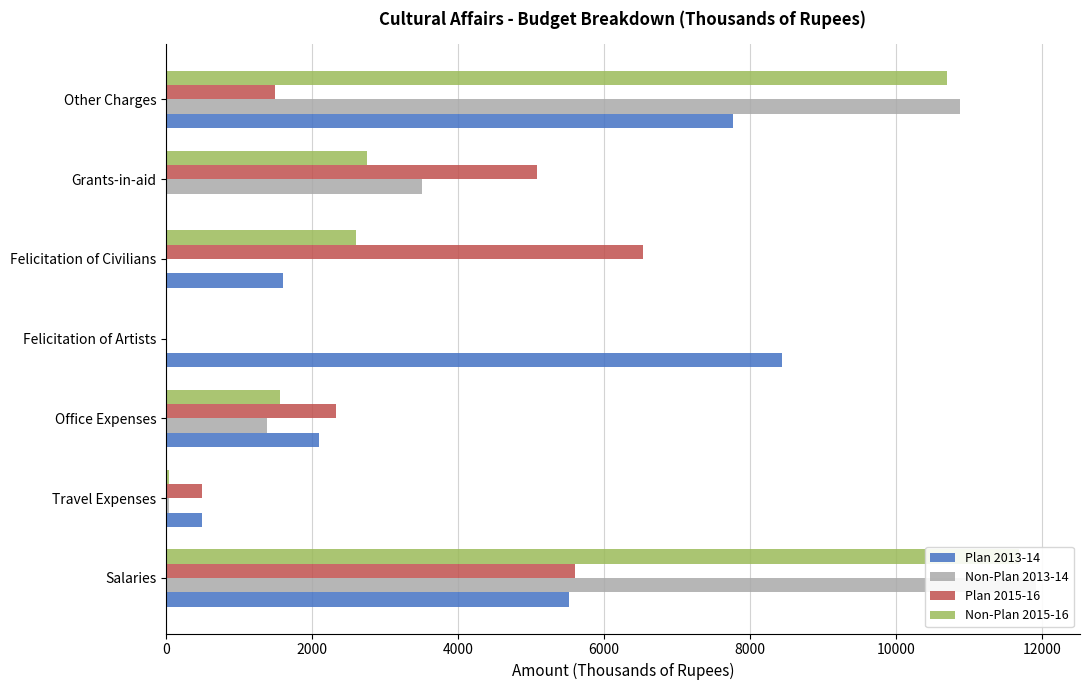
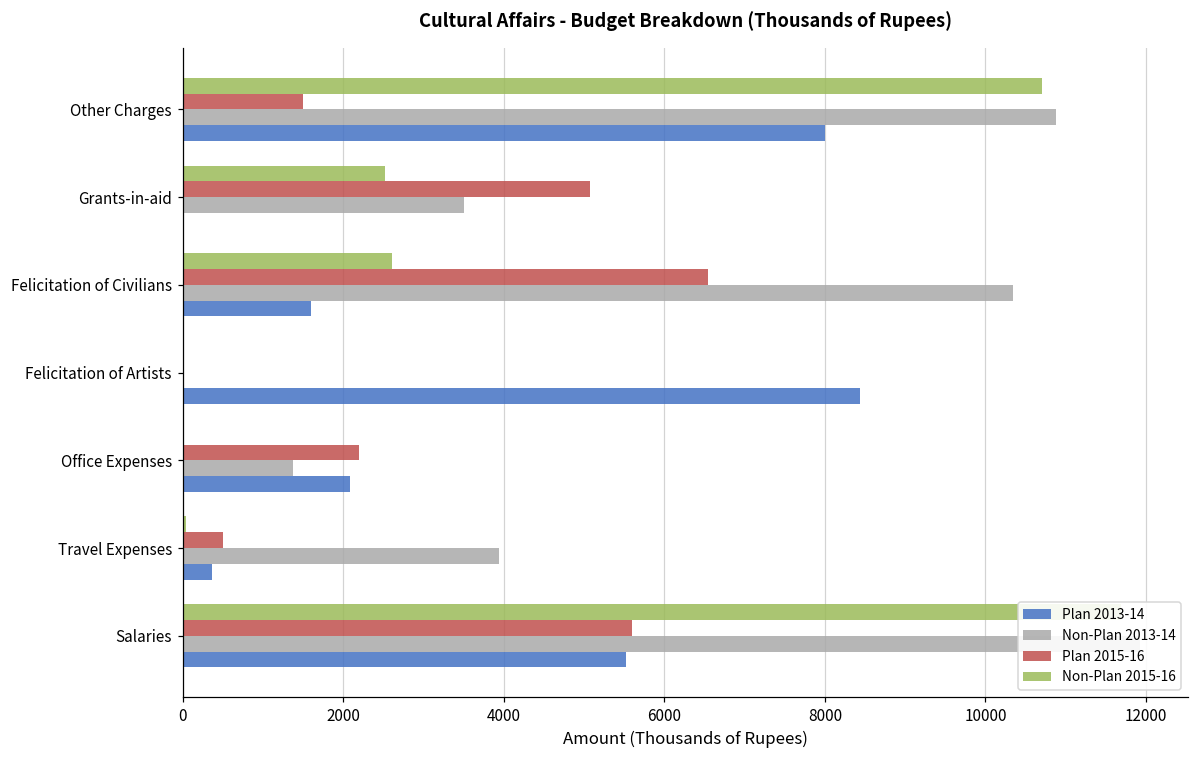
Plan 2013-14, Other Charges: 7800 -> 8000
Non-Plan 2015-16, Grants-in-aid: 2800 -> 2500
Non-Plan 2013-14, Felicitation of Civilians: 0 -> 10300
Non-Plan 2015-16, Office Expenses: 1600 -> 0
Plan 2015-16, Office Expenses: 2300 -> 2200
Non-Plan 2013-14, Travel Expenses: 0 -> 3900
Plan 2013-14, Travel Expenses: 500 -> 400
